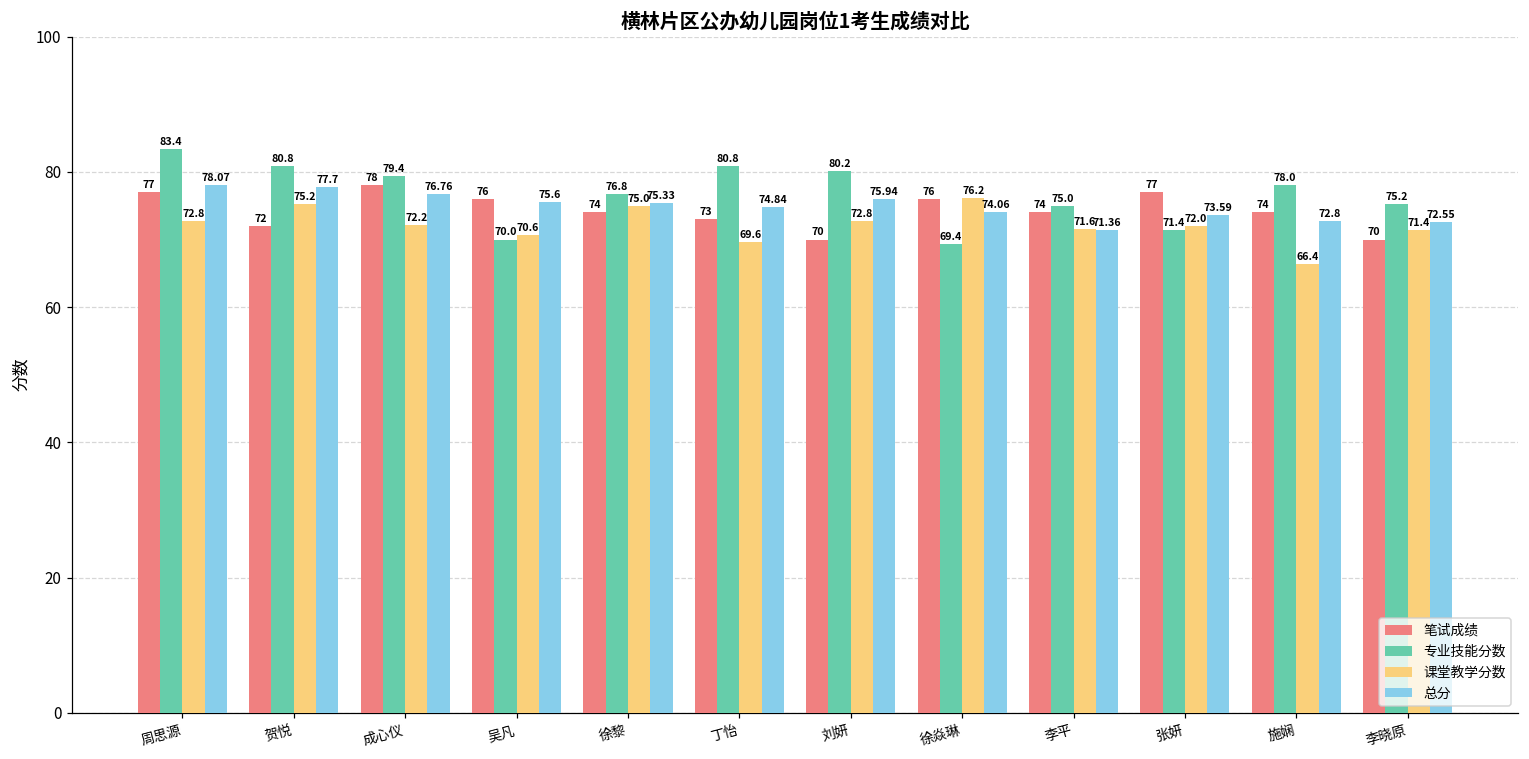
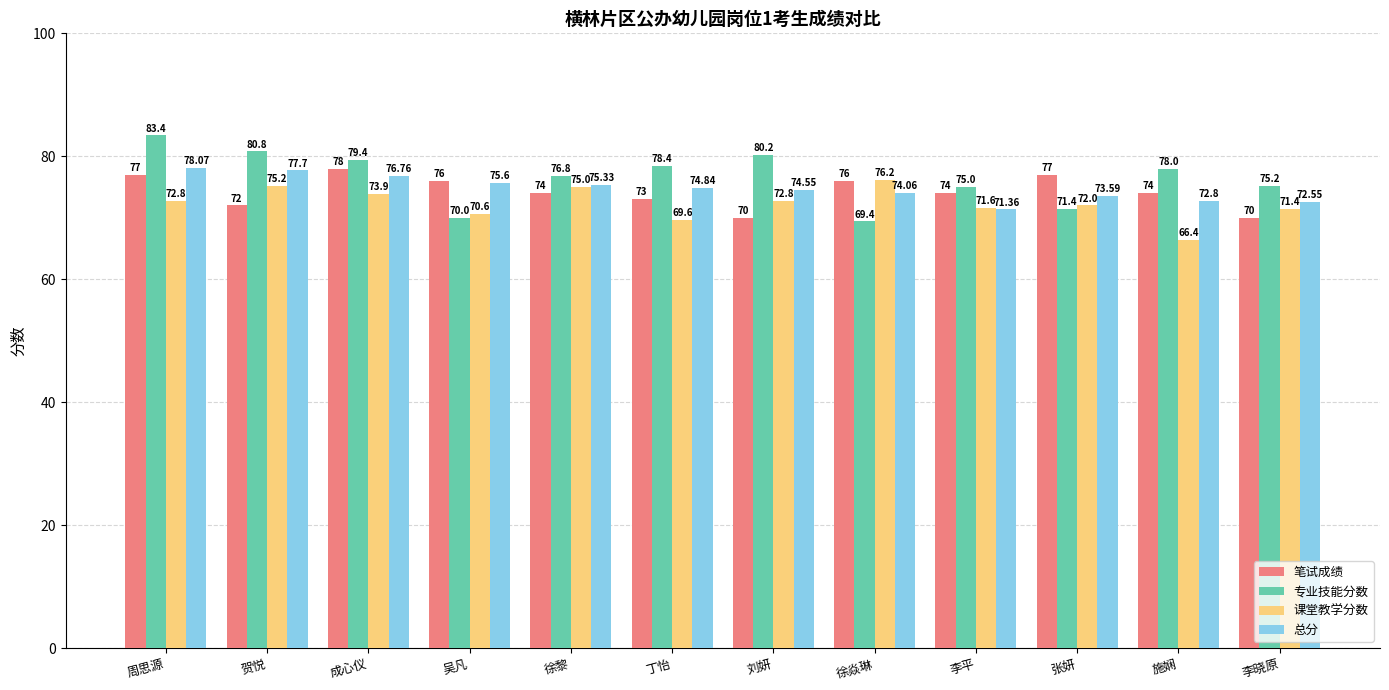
课堂教学分数, 成心仪: 72.2 -> 73.9
专业技能分数, 丁怡: 80.8 -> 78.4
总分, 刘妍: 75.94 -> 74.55
